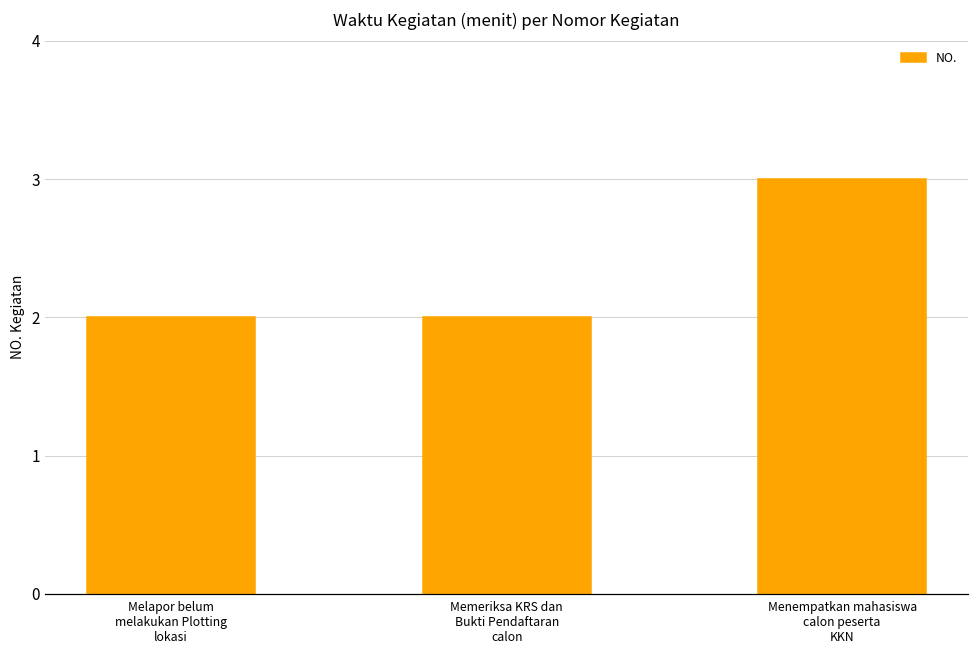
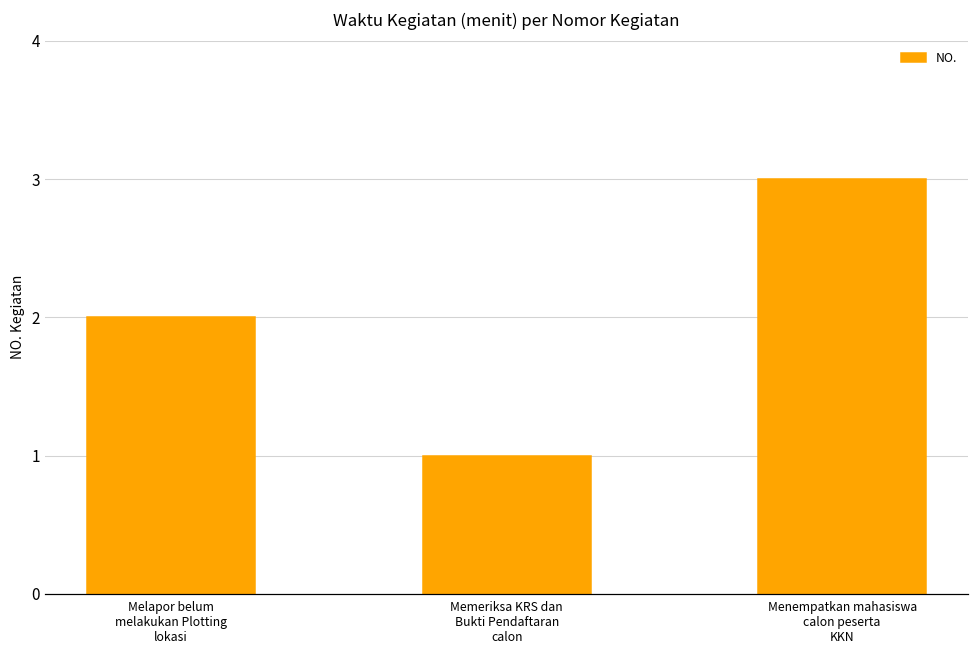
Memeriksa KRS dan Bukti Pendaftaran calon: 2 -> 1
